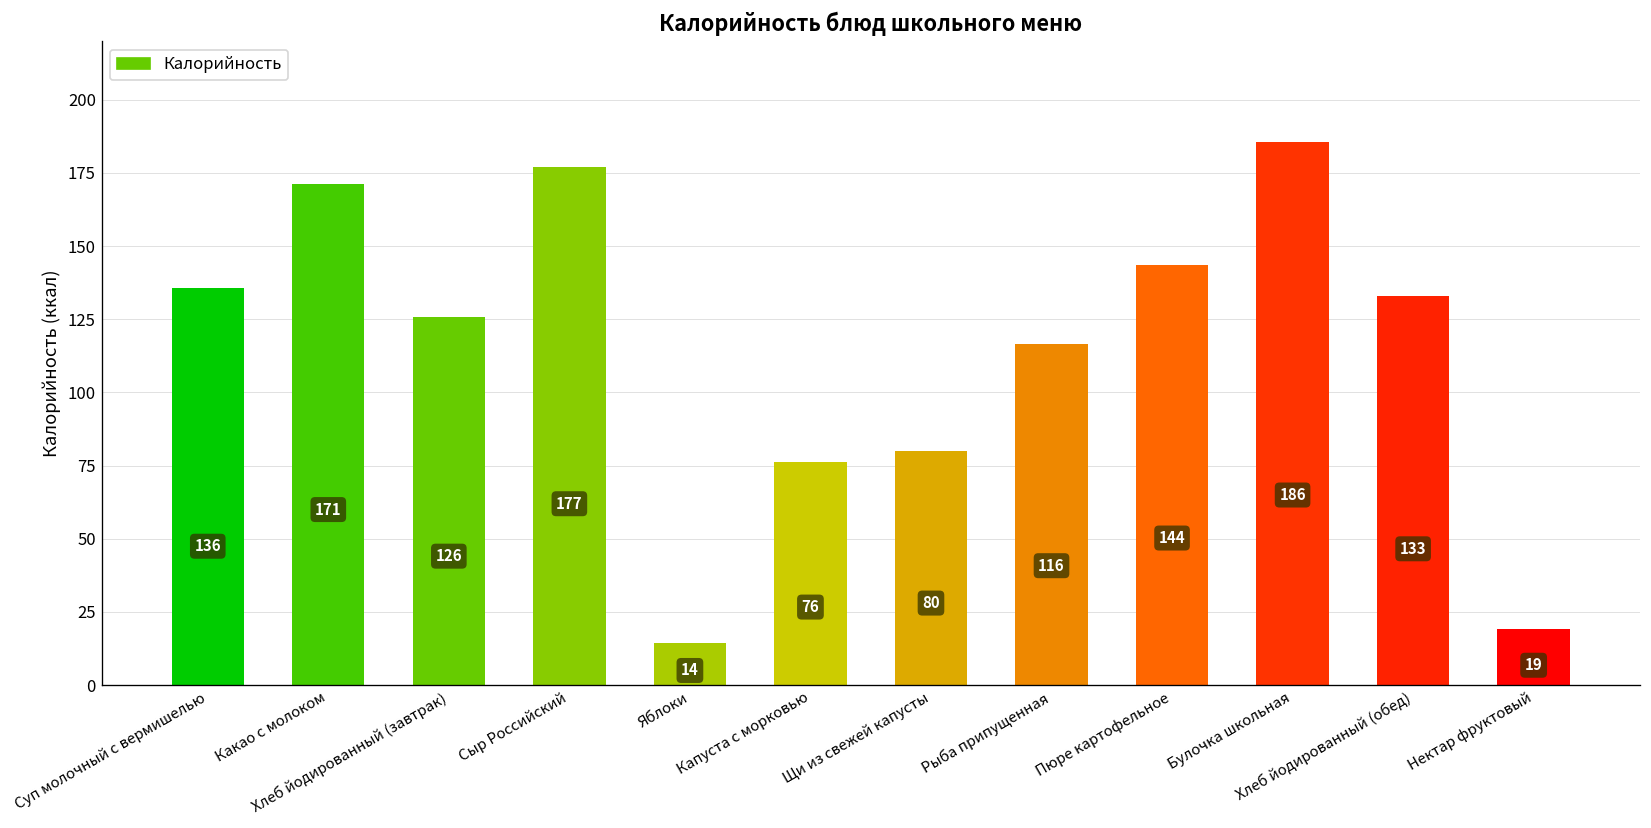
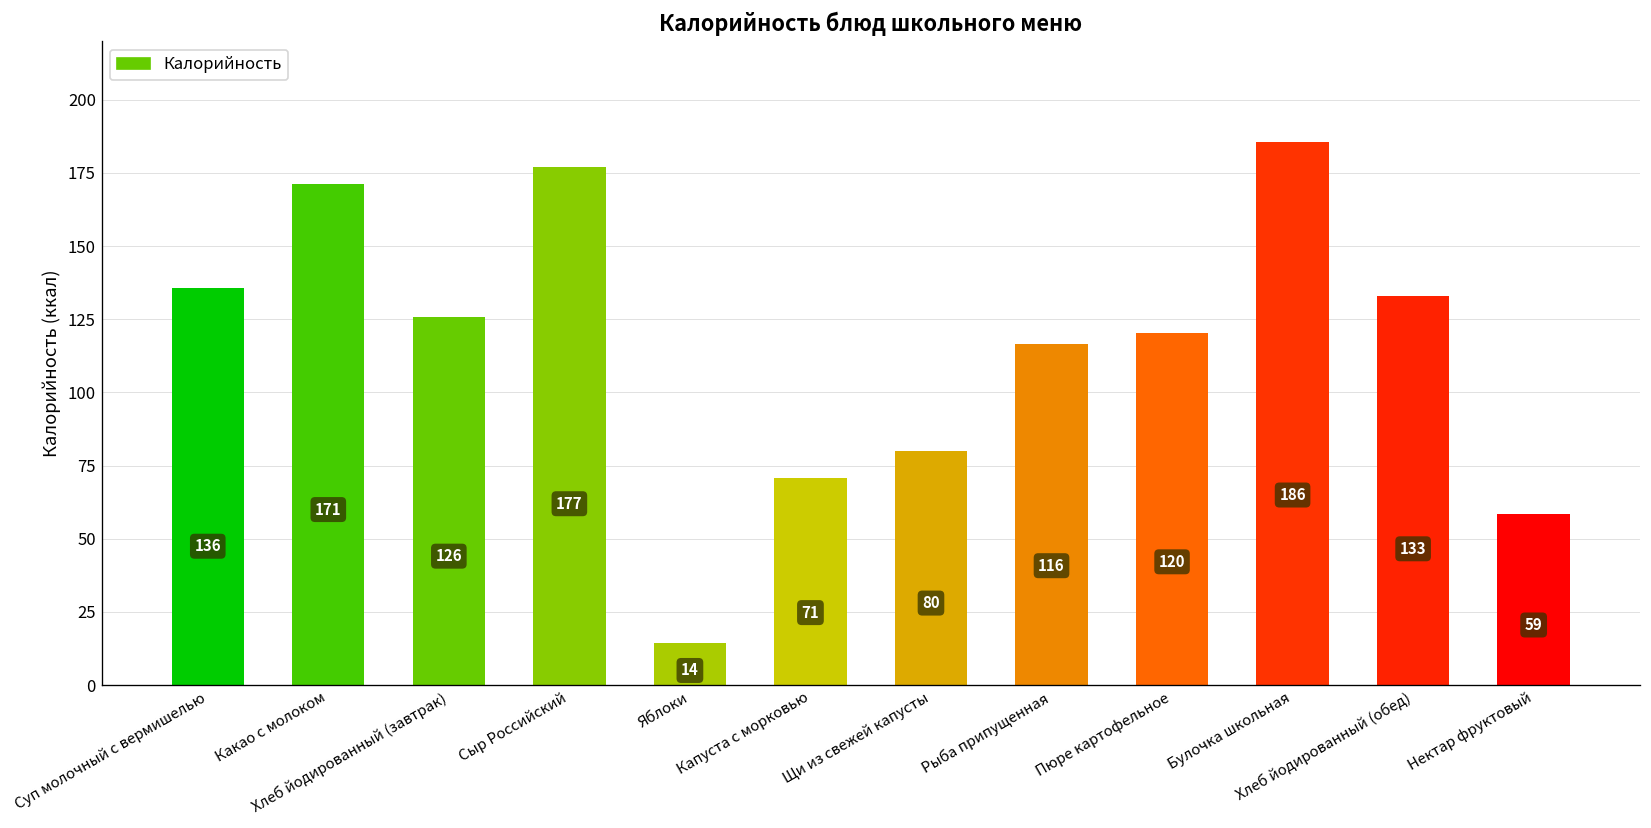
Капуста с морковью: 76 -> 71
Пюре картофельное: 144 -> 120
Нектар фруктовый: 19 -> 59
